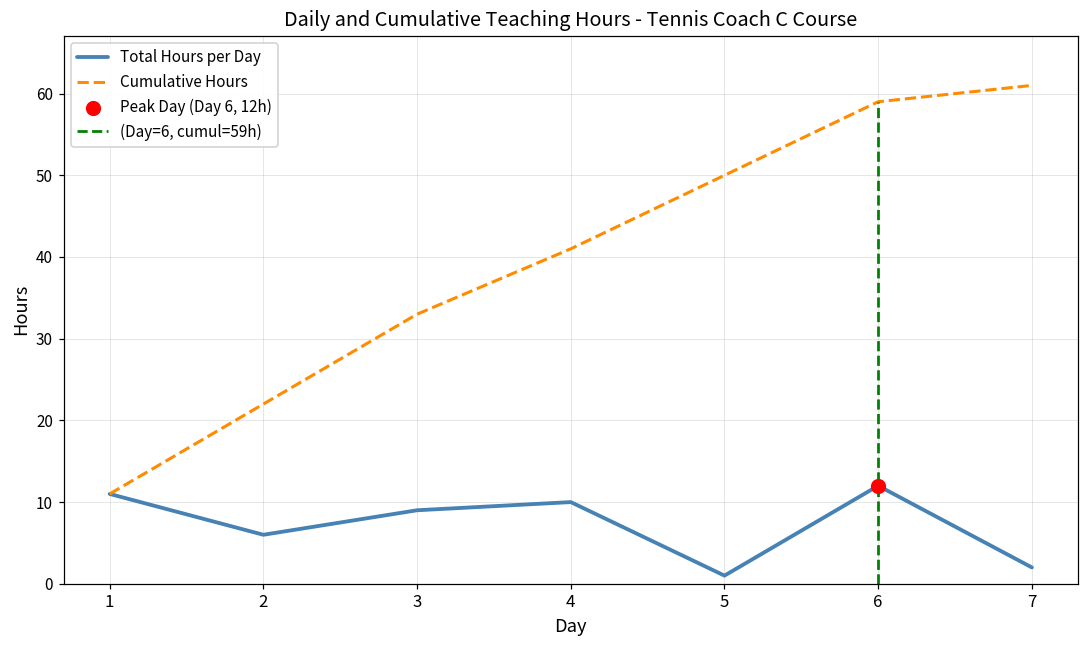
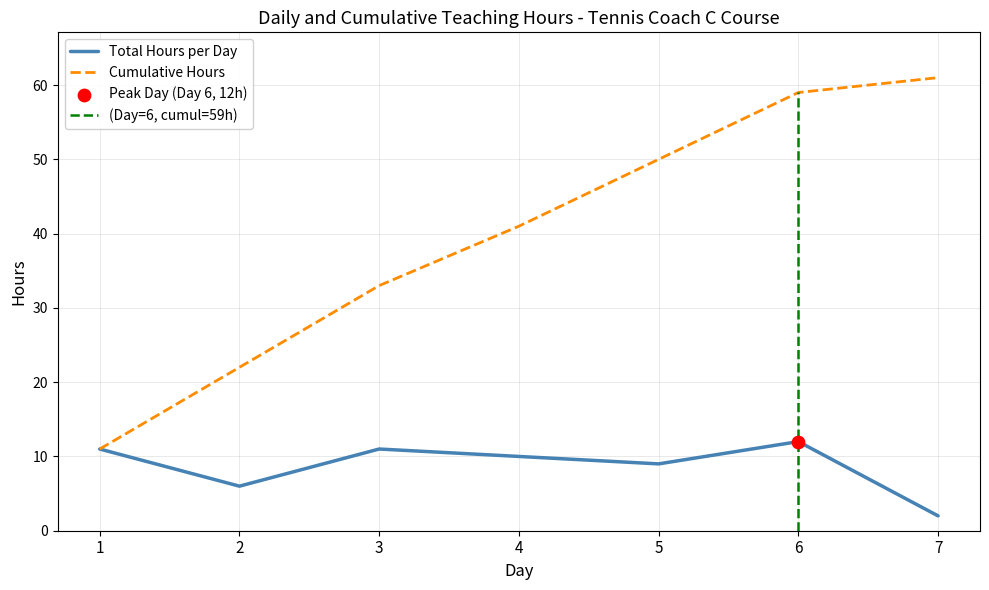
Total Hours per Day, 3: 9 -> 11
Total Hours per Day, 5: 1 -> 9
